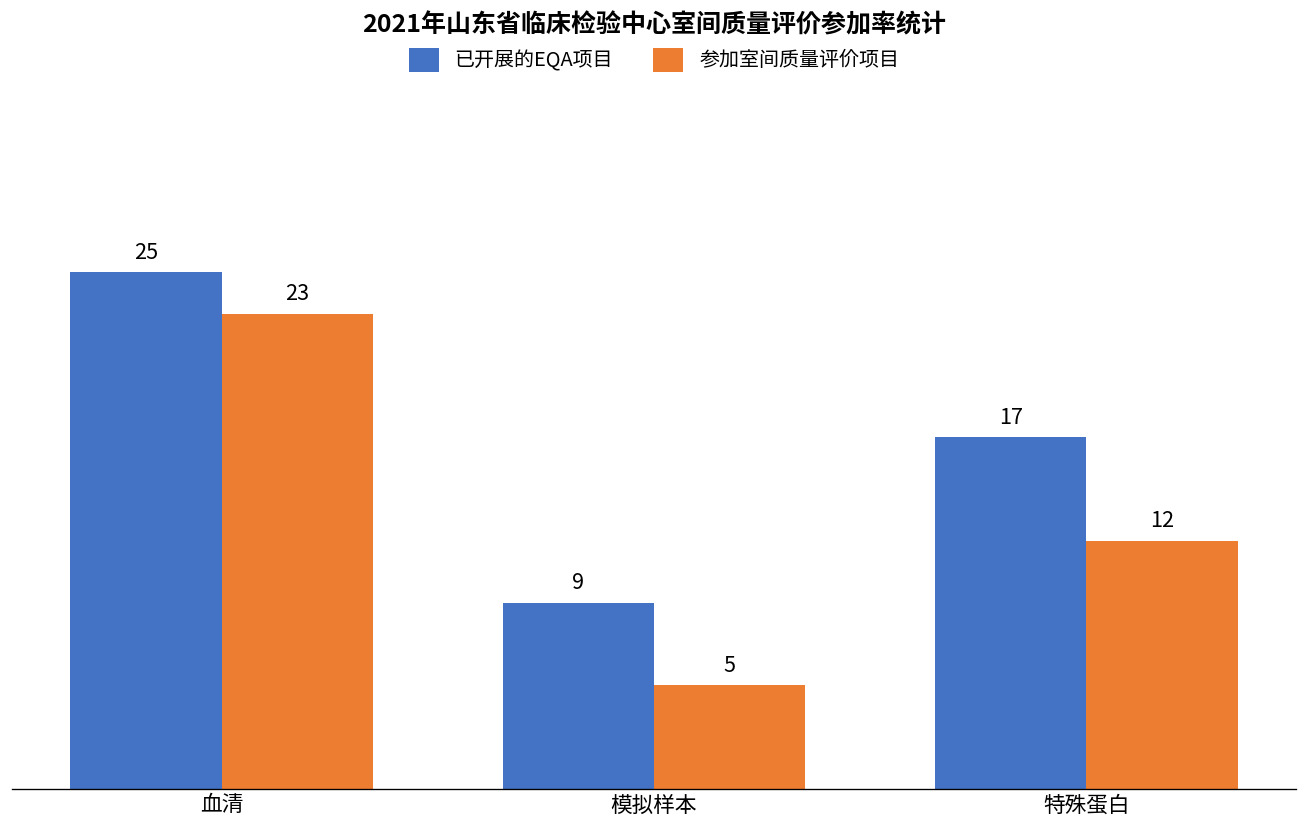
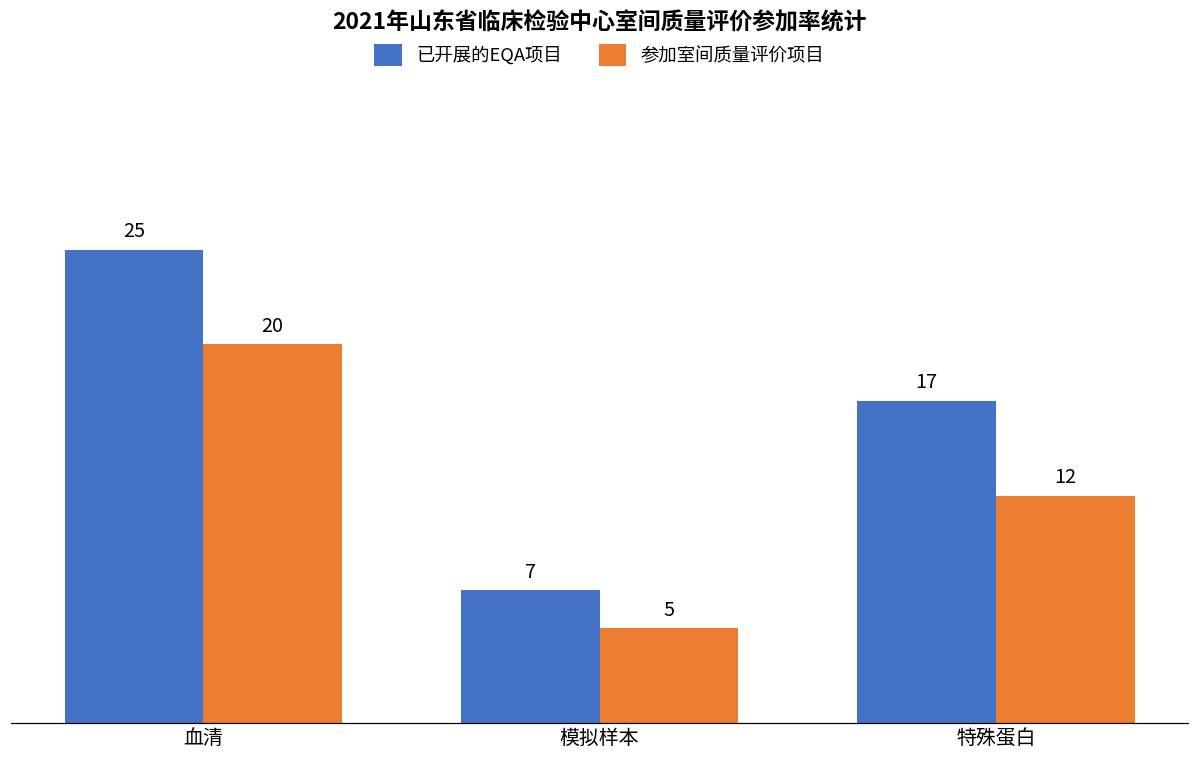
参加室间质量评价项目, 血清: 23 -> 20
已开展的EQA项目, 模拟样本: 9 -> 7
